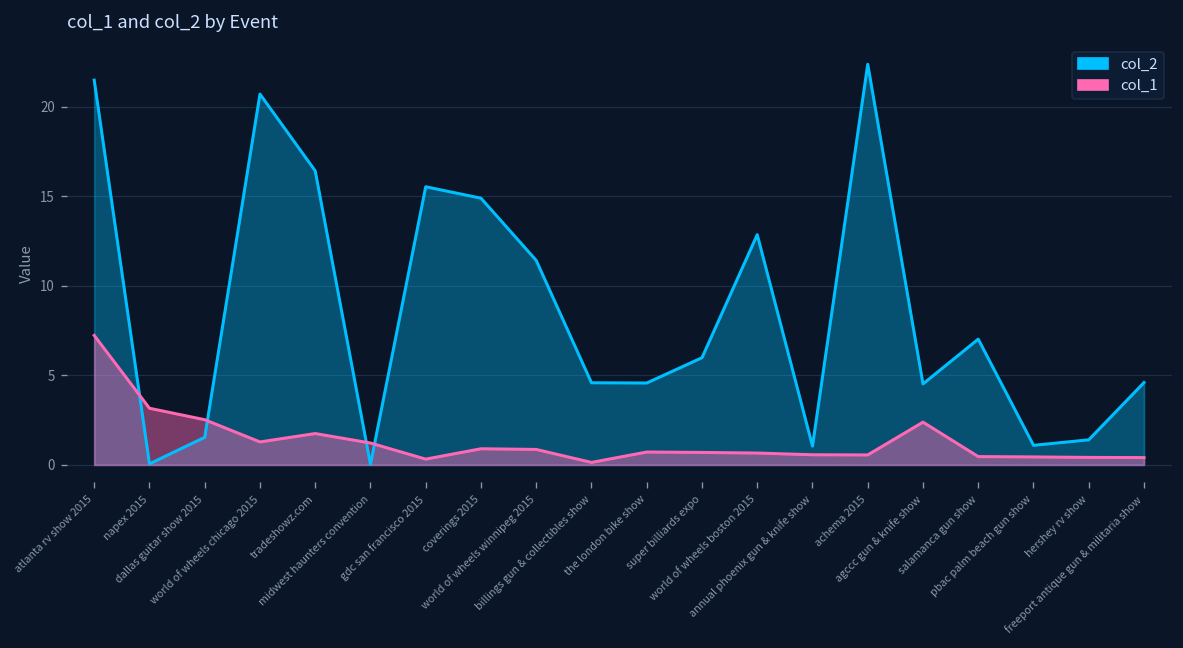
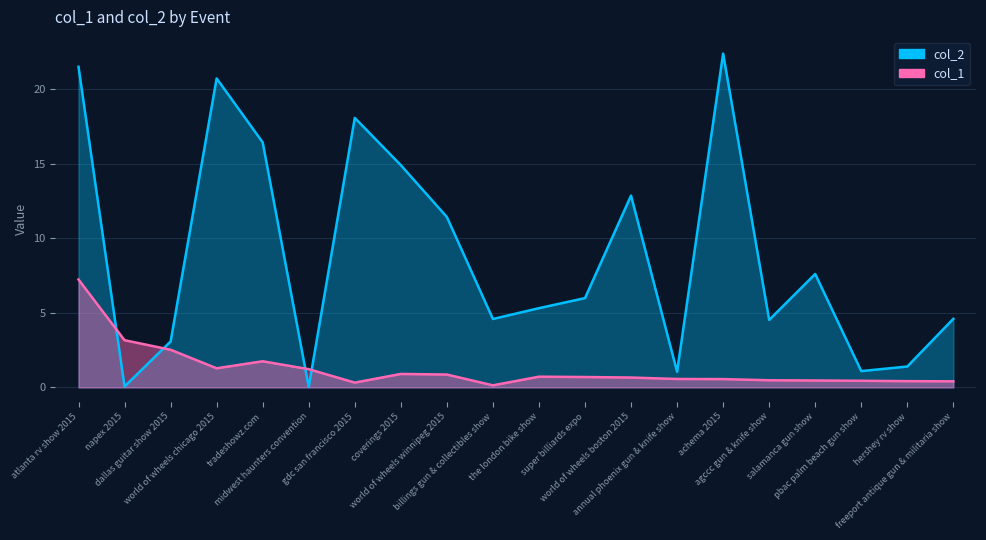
col_2, dallas guitar show 2015: 1.5 -> 3.1
col_2, gdc san francisco 2015: 15.5 -> 18.1
col_2, the london bike show: 4.6 -> 5.3
col_1, agccc gun & knife show: 2.4 -> 0.5
col_2, salamanca gun show: 7.0 -> 7.6
